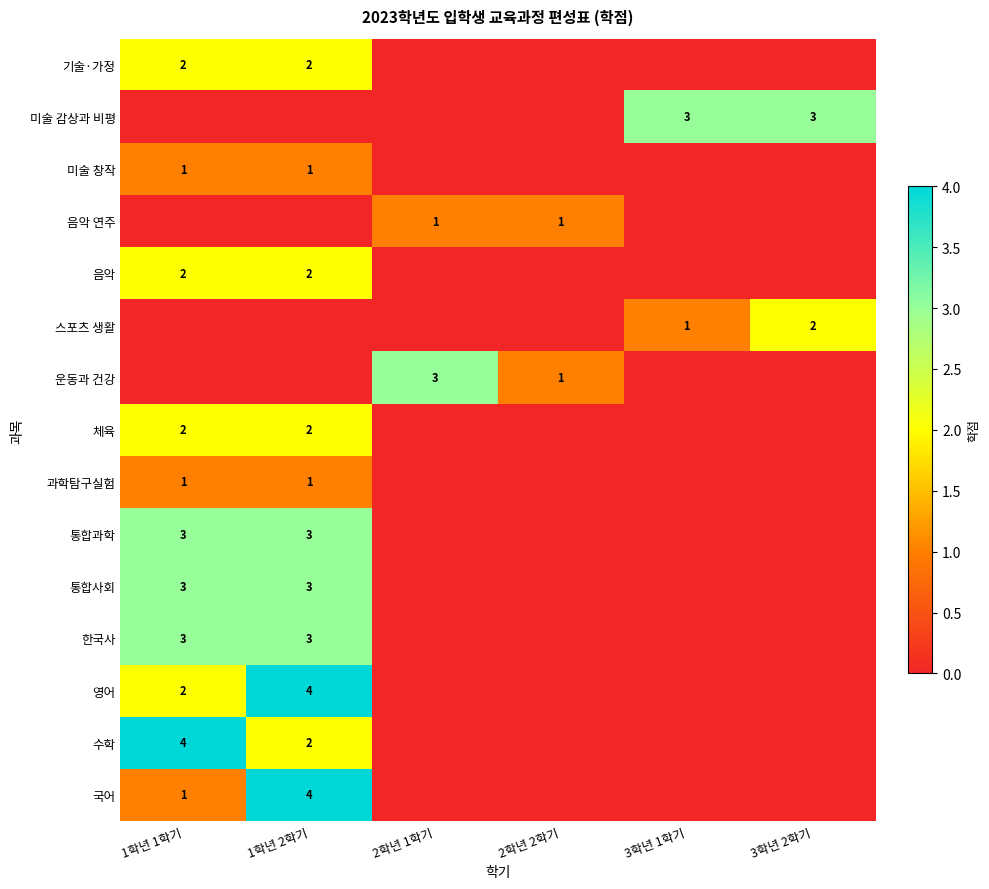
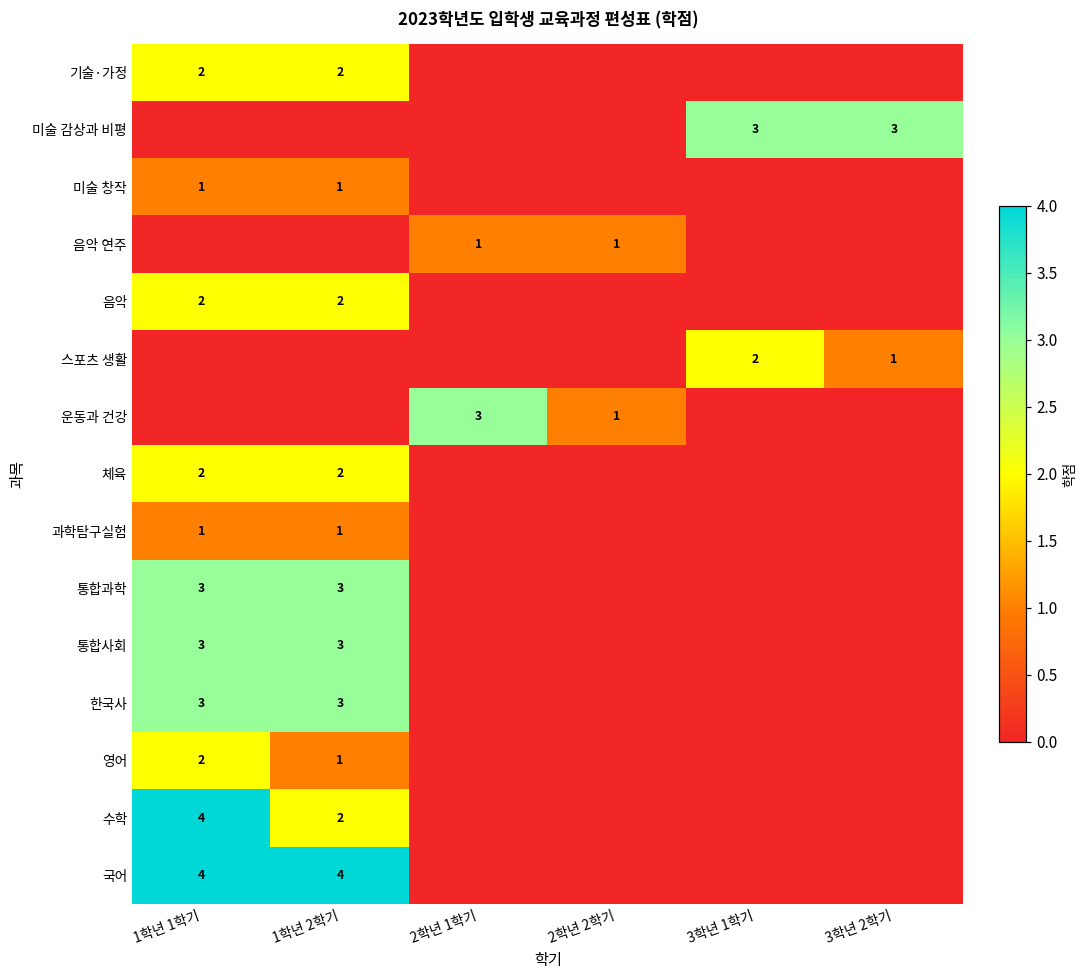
스포츠 생활, 3학년 1학기: 1 -> 2
스포츠 생활, 3학년 2학기: 2 -> 1
영어, 1학년 2학기: 4 -> 1
국어, 1학년 1학기: 1 -> 4
